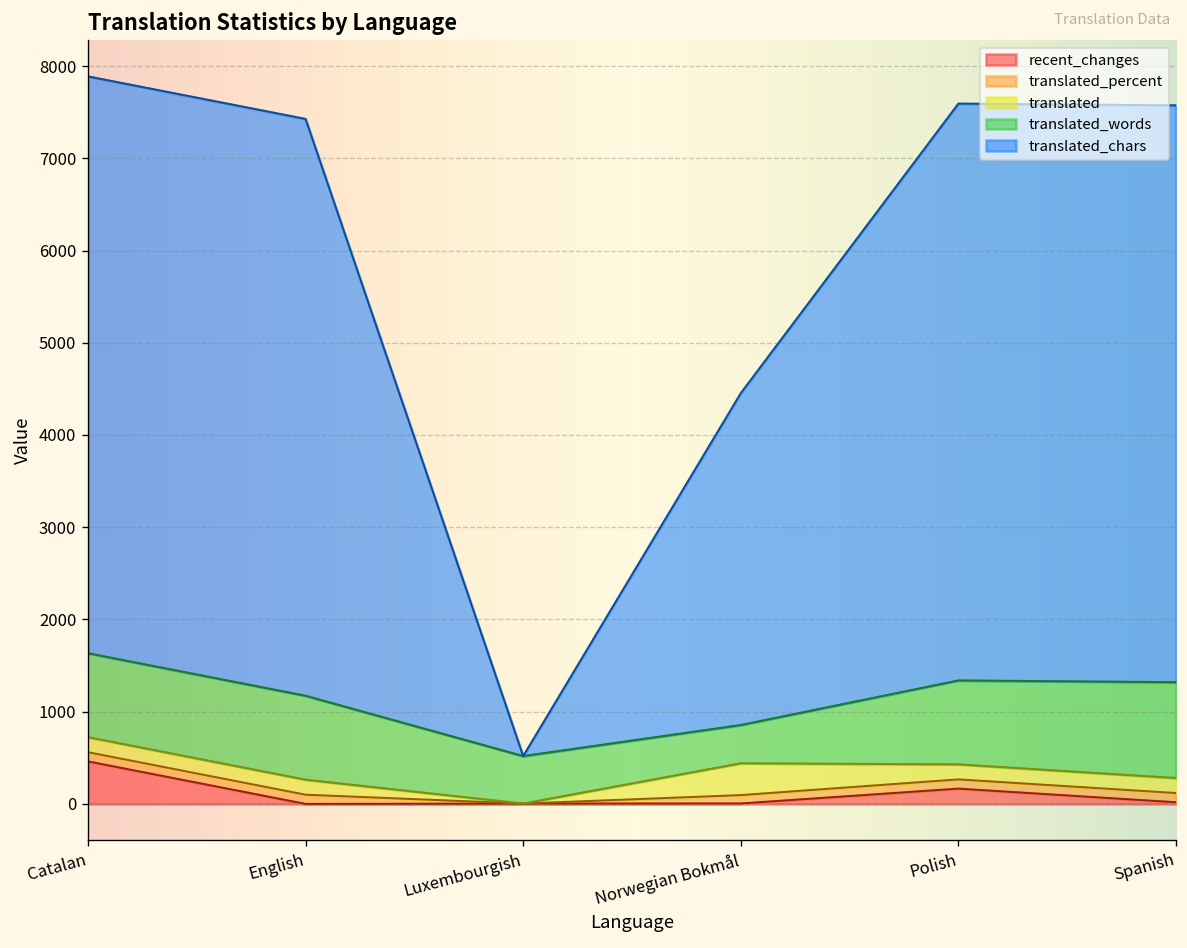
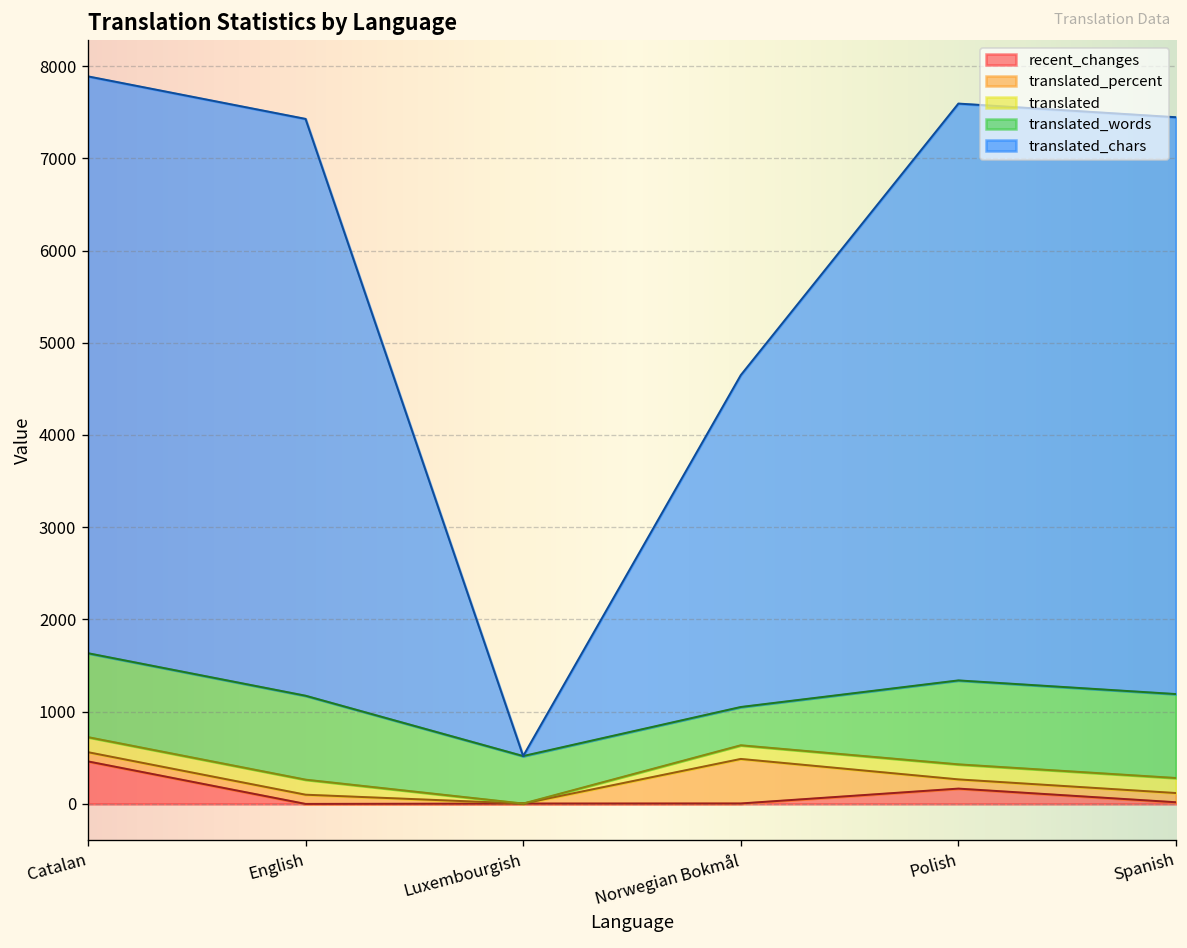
translated_percent, Norwegian Bokmål: 100 -> 500
translated, Norwegian Bokmål: 300 -> 100
translated_words, Spanish: 1000 -> 900
